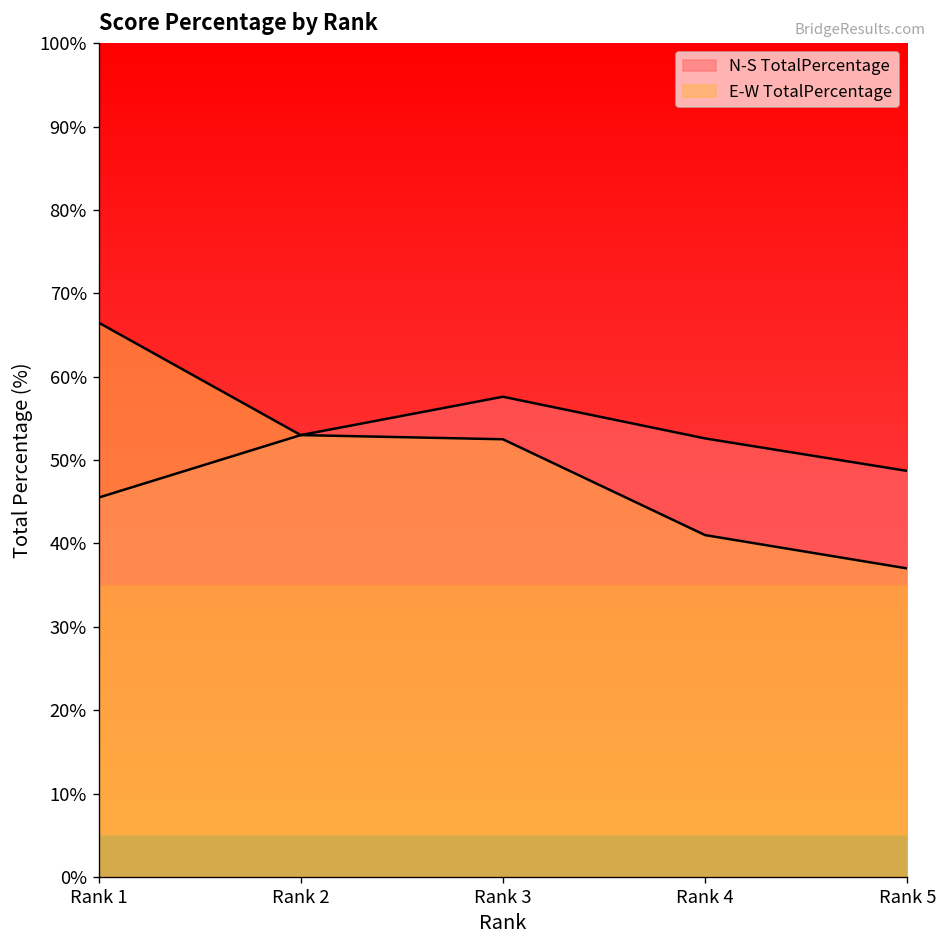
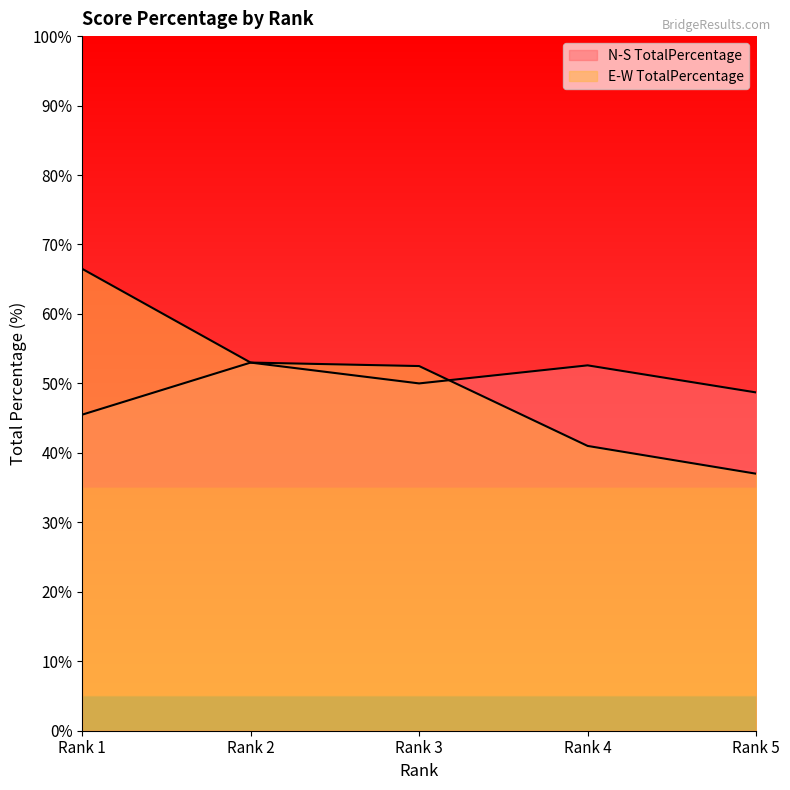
N-S TotalPercentage, Rank 3: 58% -> 50%
